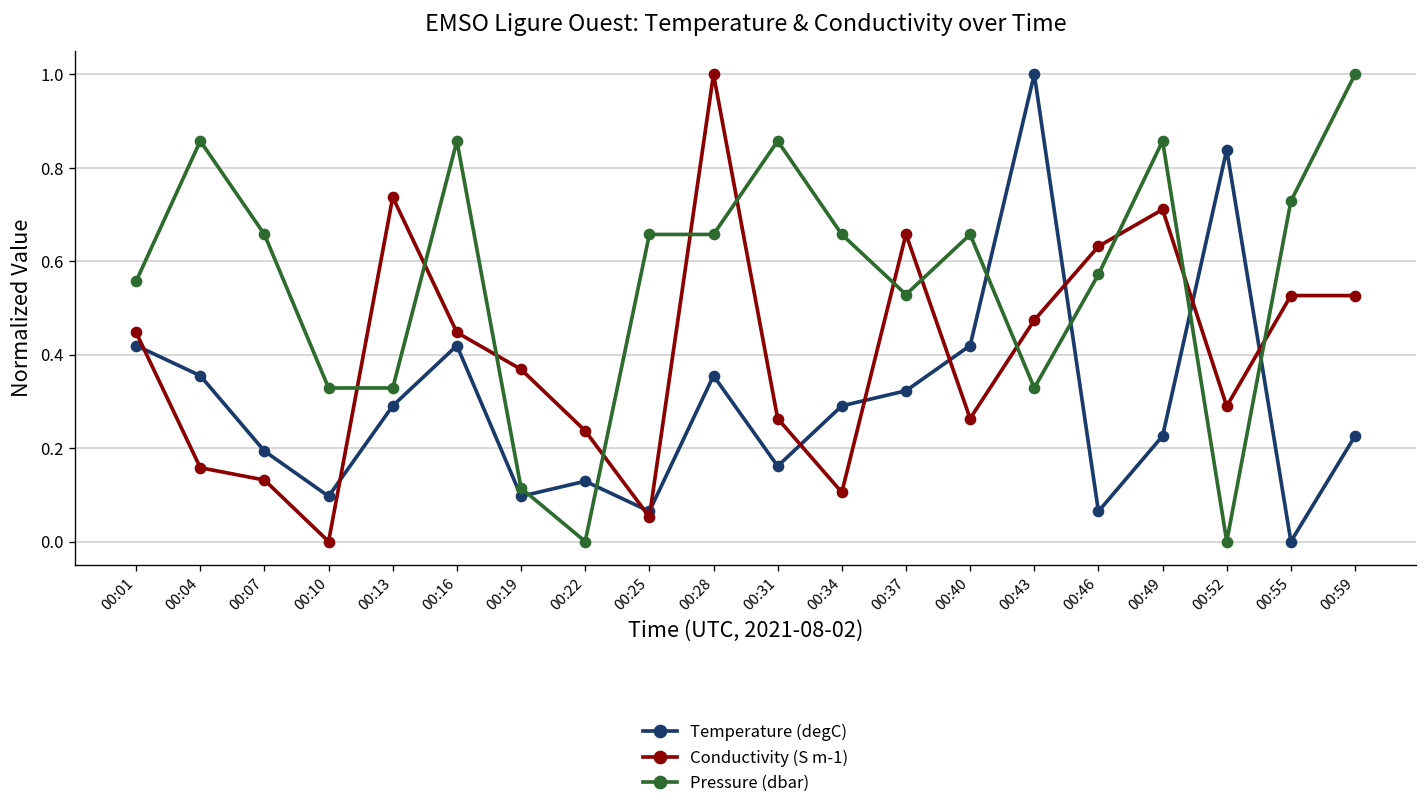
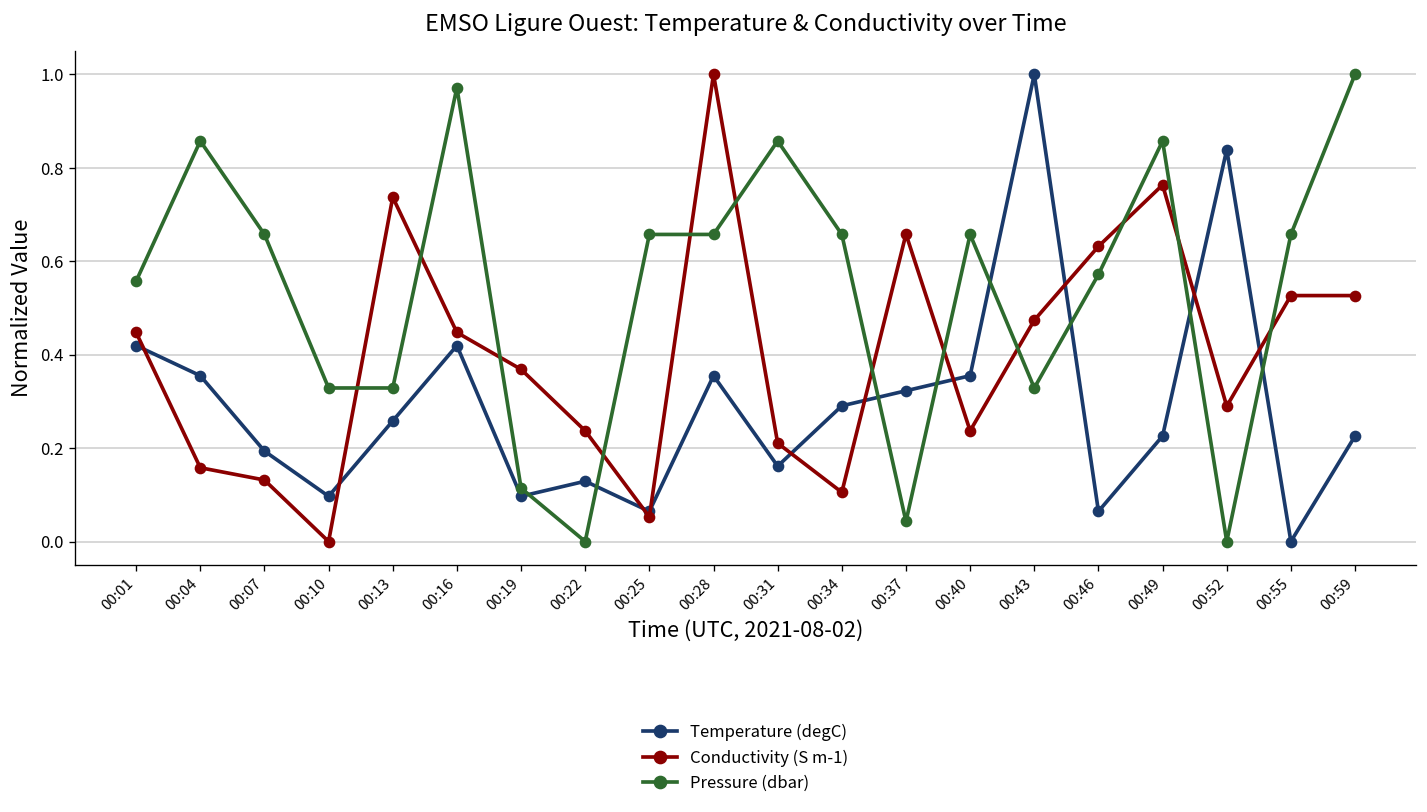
Temperature (degC), 00:13: 0.29 -> 0.26
Pressure (dbar), 00:16: 0.86 -> 0.97
Conductivity (S m-1), 00:31: 0.26 -> 0.21
Pressure (dbar), 00:37: 0.53 -> 0.04
Temperature (degC), 00:40: 0.42 -> 0.35
Conductivity (S m-1), 00:40: 0.26 -> 0.24
Conductivity (S m-1), 00:49: 0.71 -> 0.76
Pressure (dbar), 00:55: 0.73 -> 0.66
